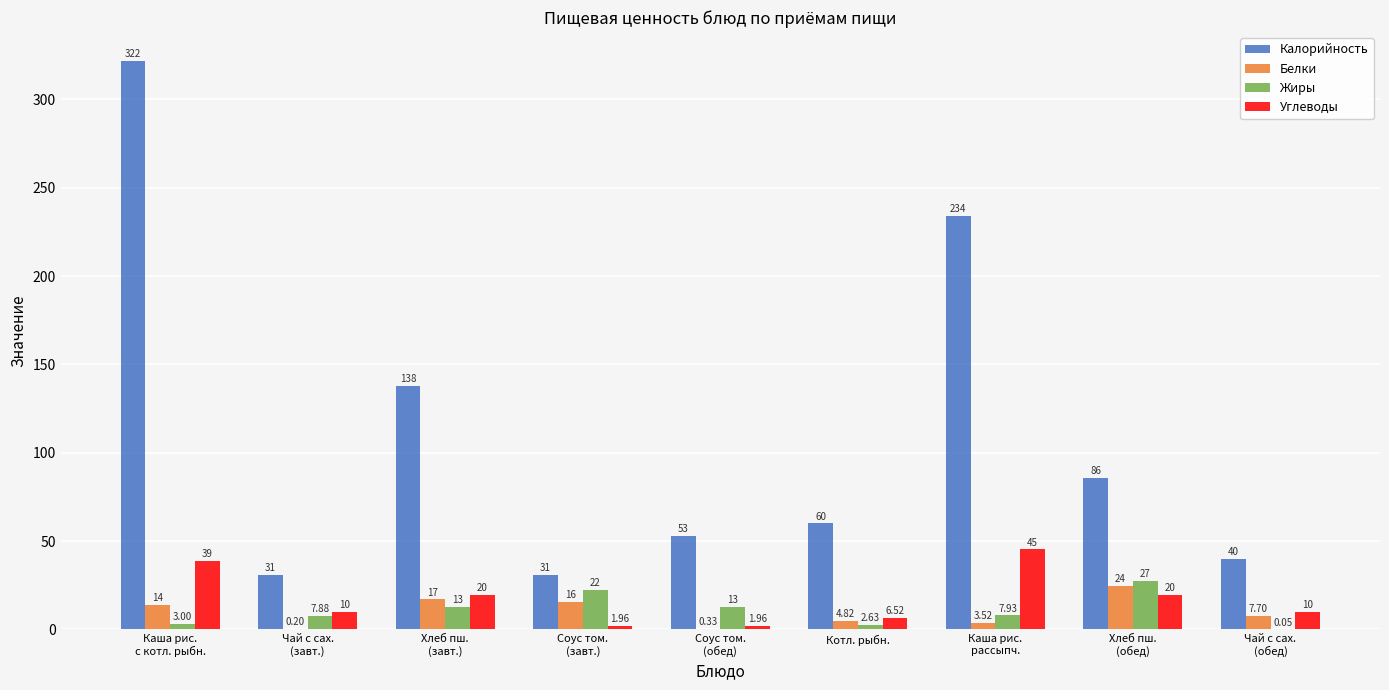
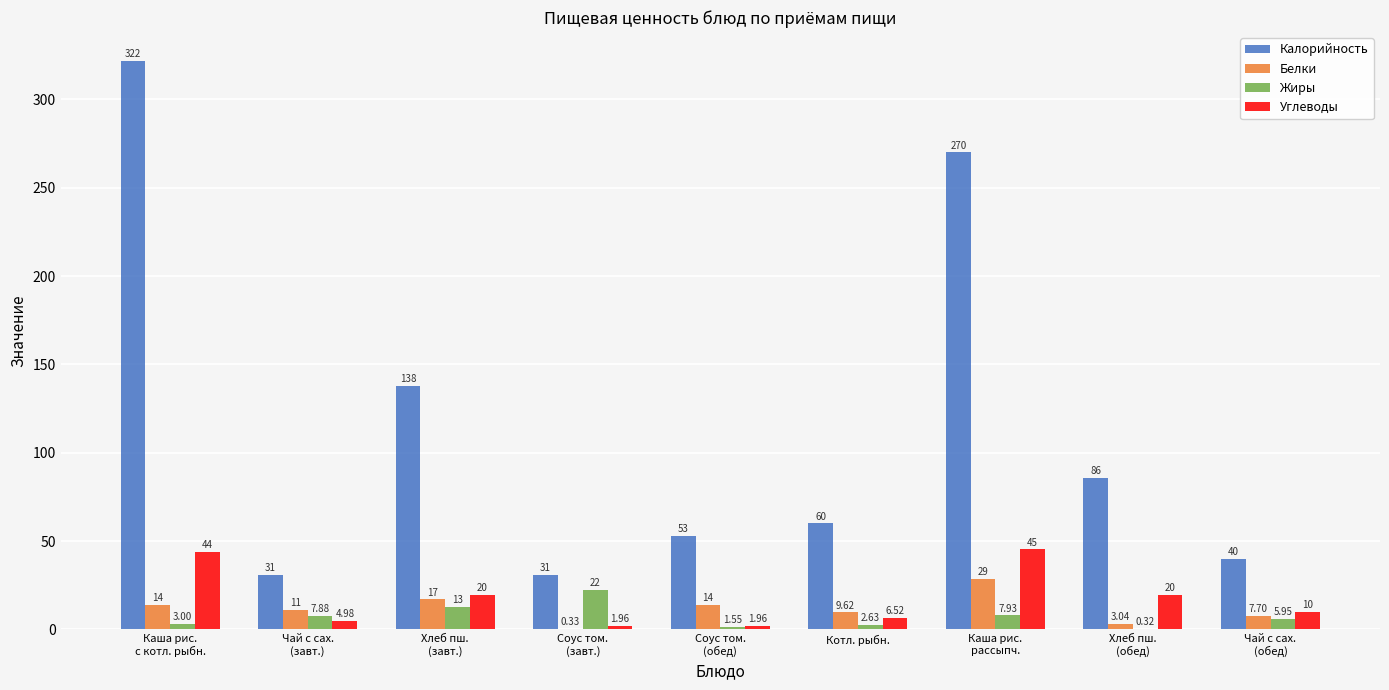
Углеводы, Каша рис. с котл. рыбн.: 39 -> 44
Белки, Чай с сах. (завт.): 0.20 -> 11
Углеводы, Чай с сах. (завт.): 10 -> 4.98
Белки, Соус том. (завт.): 16 -> 0.33
Белки, Соус том. (обед): 0.33 -> 14
Жиры, Соус том. (обед): 13 -> 1.55
Белки, Котл. рыбн.: 4.82 -> 9.62
Калорийность, Каша рис. рассыпч.: 234 -> 270
Белки, Каша рис. рассыпч.: 3.52 -> 29
Белки, Хлеб пш. (обед): 24 -> 3.04
Жиры, Хлеб пш. (обед): 27 -> 0.32
Жиры, Чай с сах. (обед): 0.05 -> 5.95
